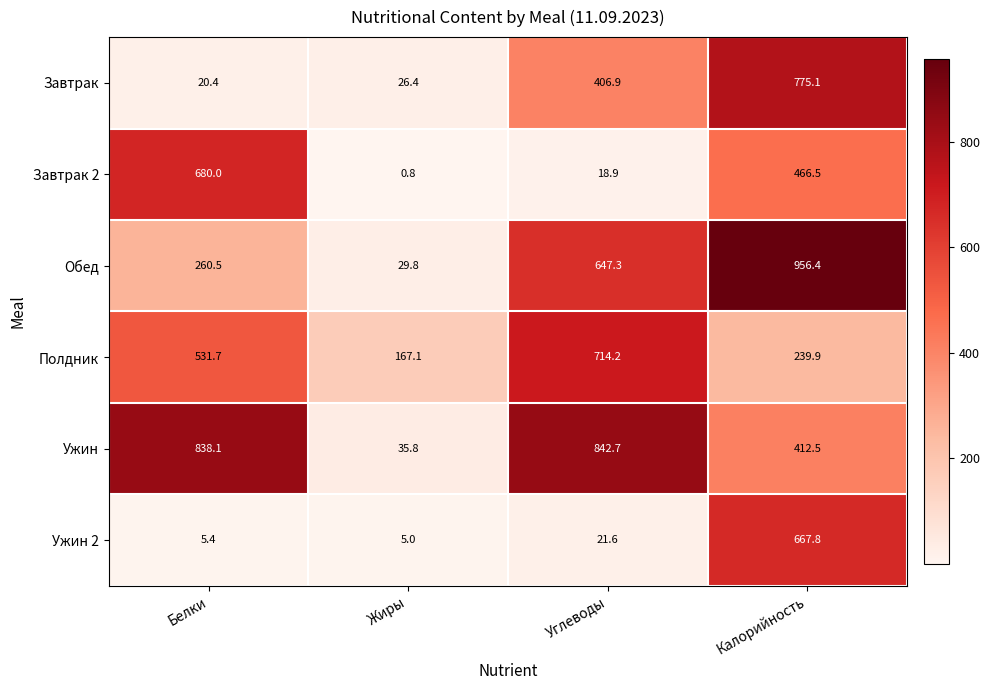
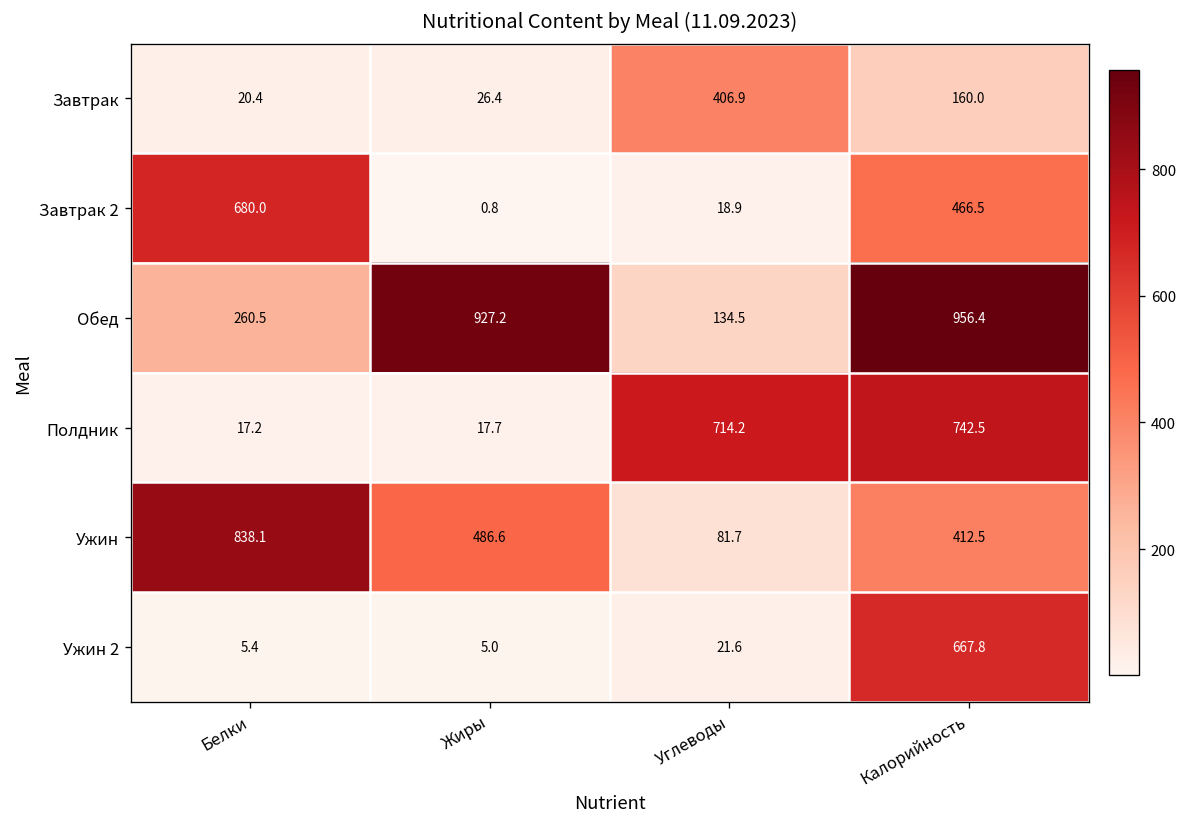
Завтрак, Калорийность: 775.1 -> 160.0
Обед, Жиры: 29.8 -> 927.2
Обед, Углеводы: 647.3 -> 134.5
Полдник, Белки: 531.7 -> 17.2
Полдник, Жиры: 167.1 -> 17.7
Полдник, Калорийность: 239.9 -> 742.5
Ужин, Жиры: 35.8 -> 486.6
Ужин, Углеводы: 842.7 -> 81.7
